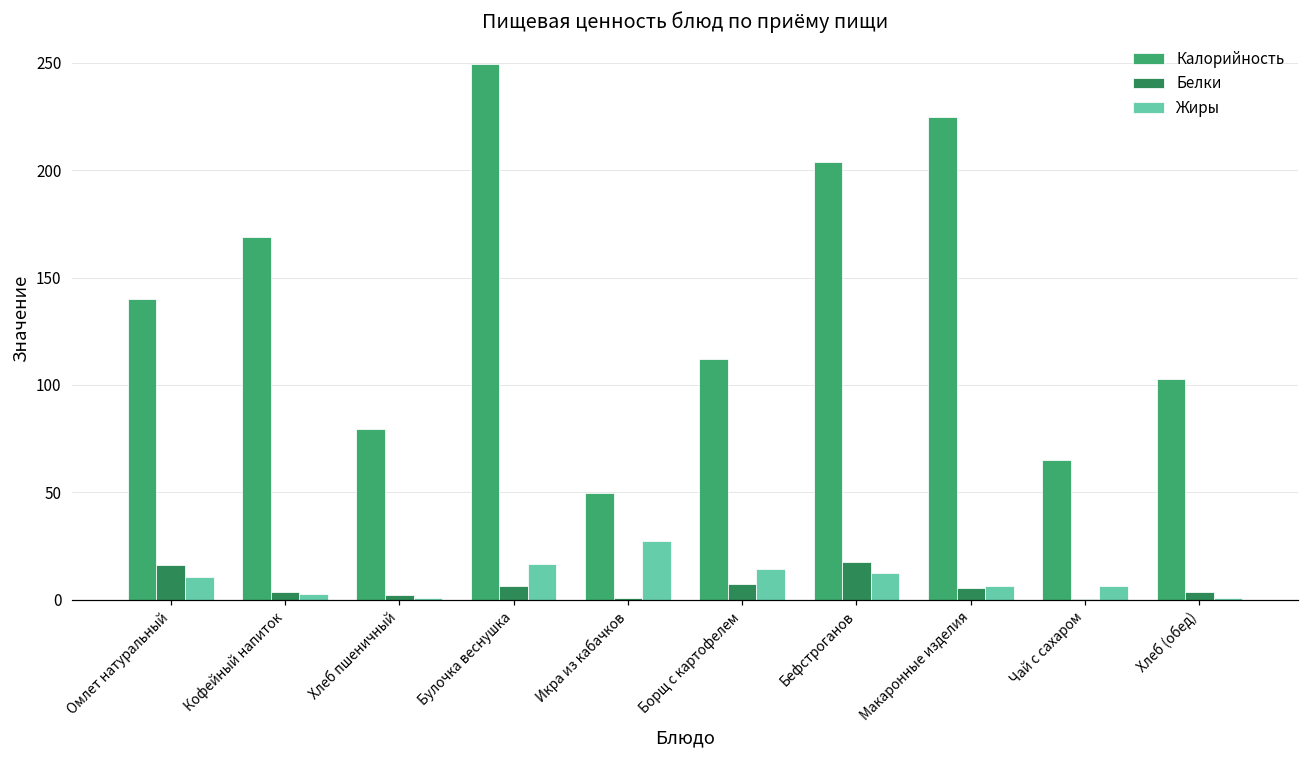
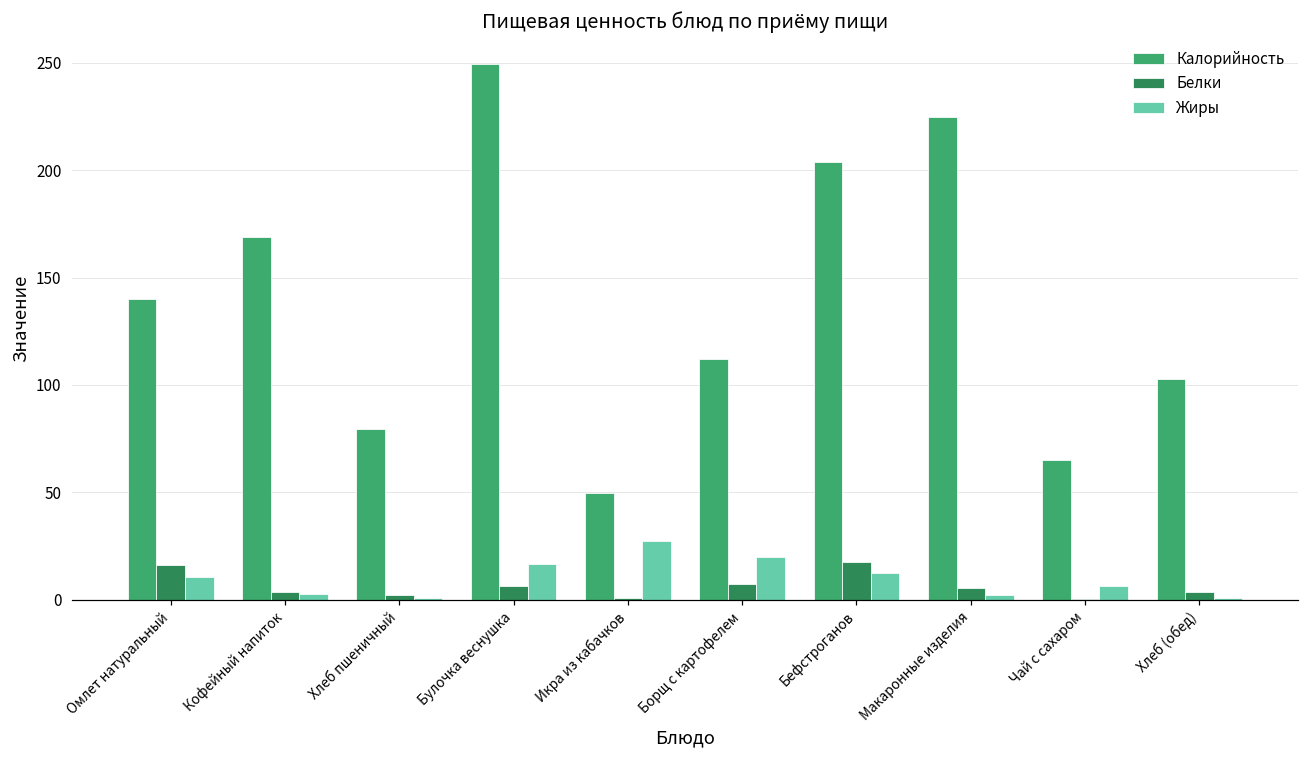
Жиры, Борщ с картофелем: 14 -> 20
Жиры, Макаронные изделия: 6 -> 2
